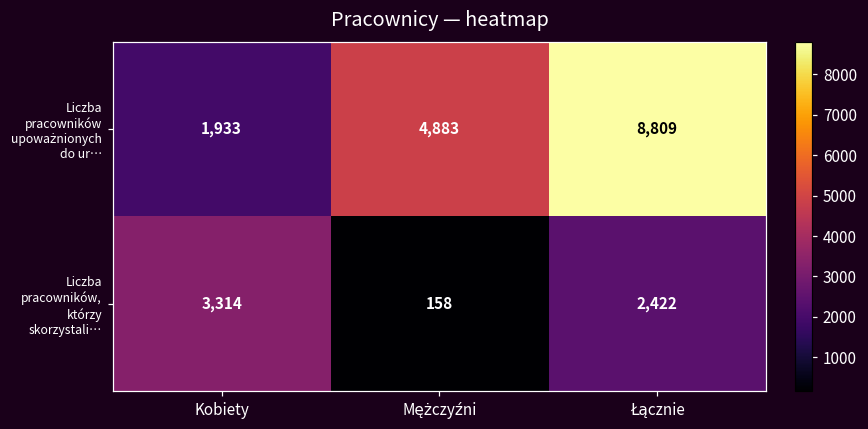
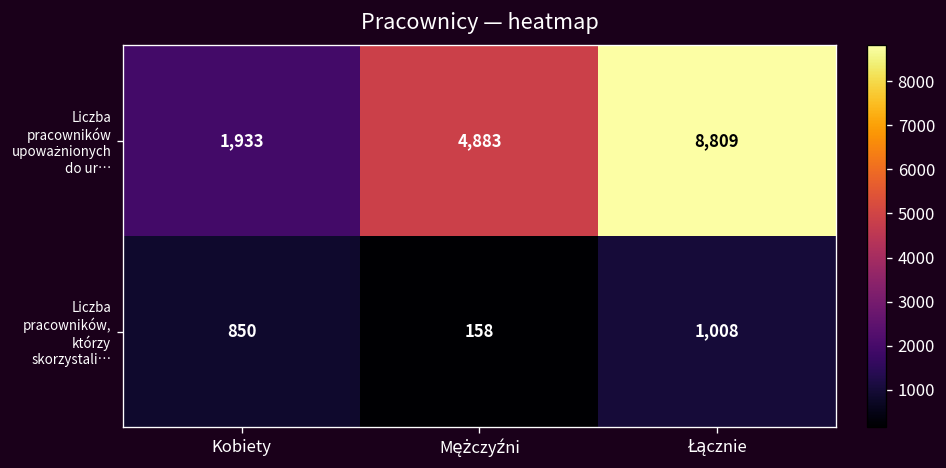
Liczba pracowników, którzy skorzystali…, Kobiety: 3,314 -> 850
Liczba pracowników, którzy skorzystali…, Łącznie: 2,422 -> 1,008
